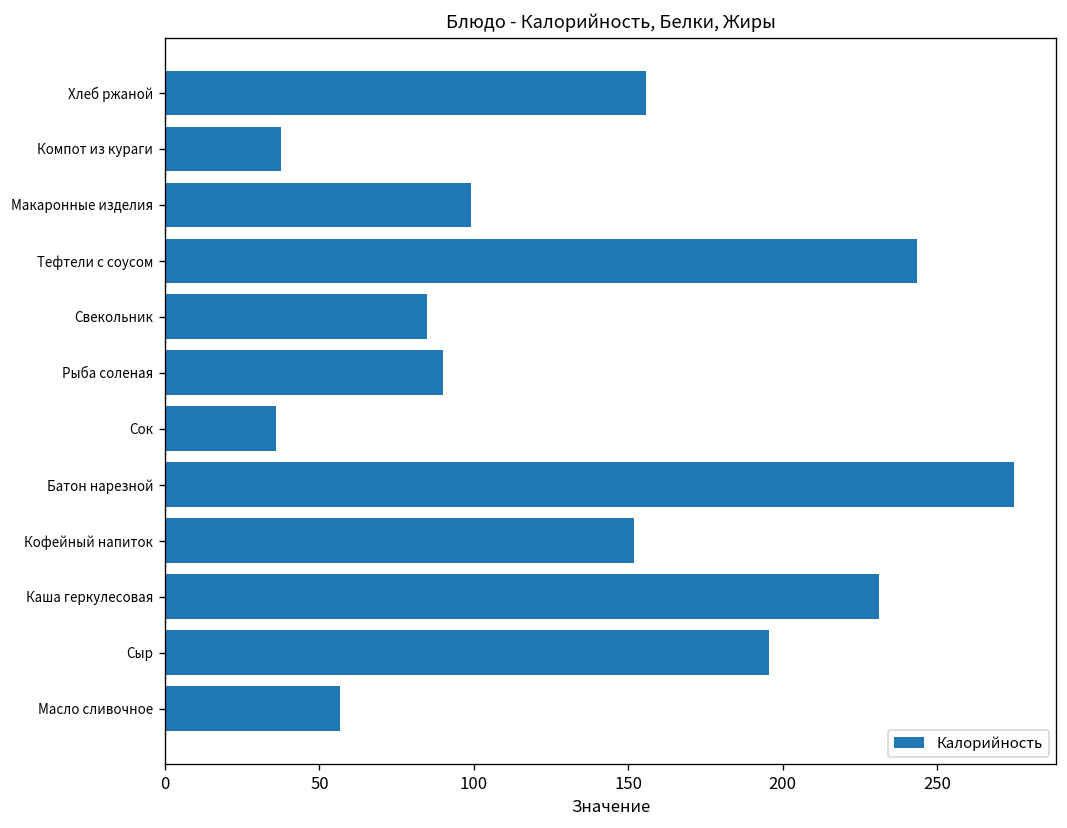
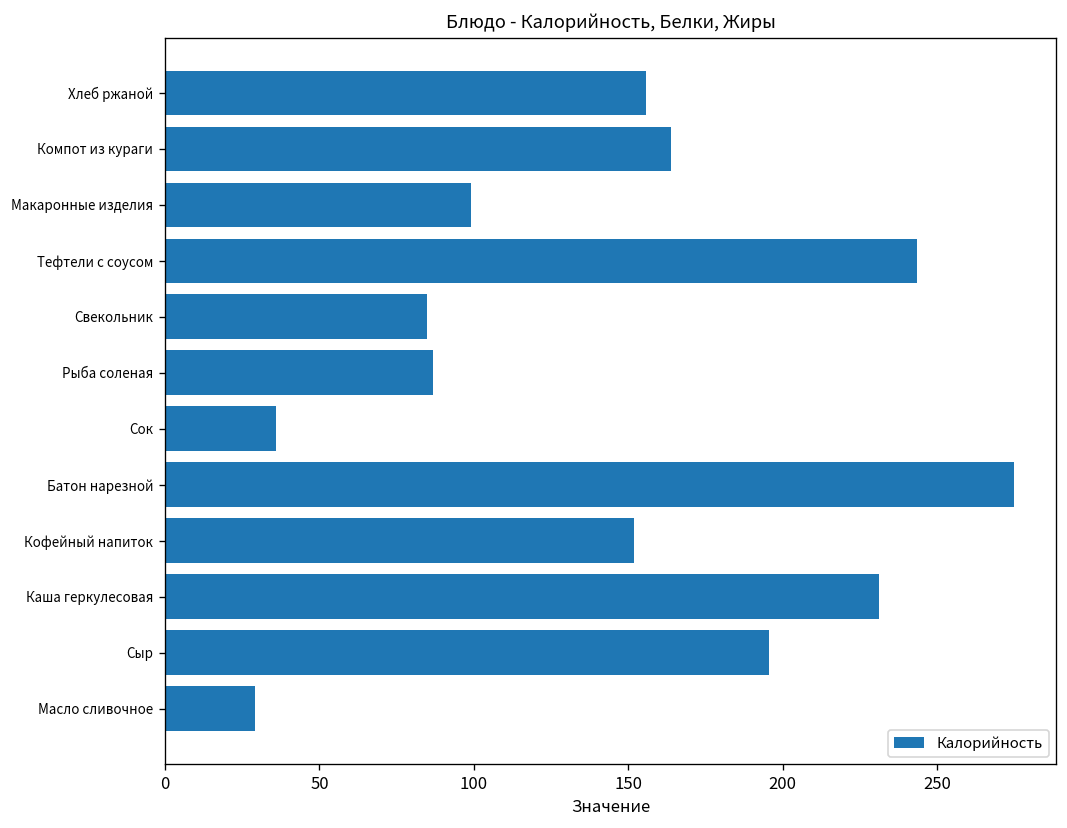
Компот из кураги: 38 -> 164
Рыба соленая: 90 -> 87
Масло сливочное: 57 -> 29
